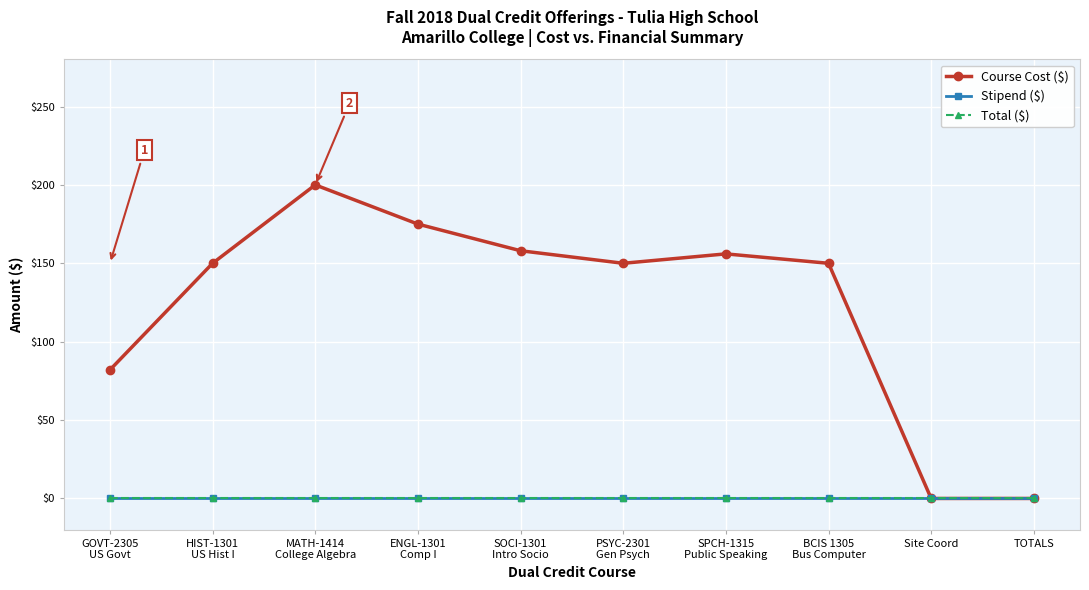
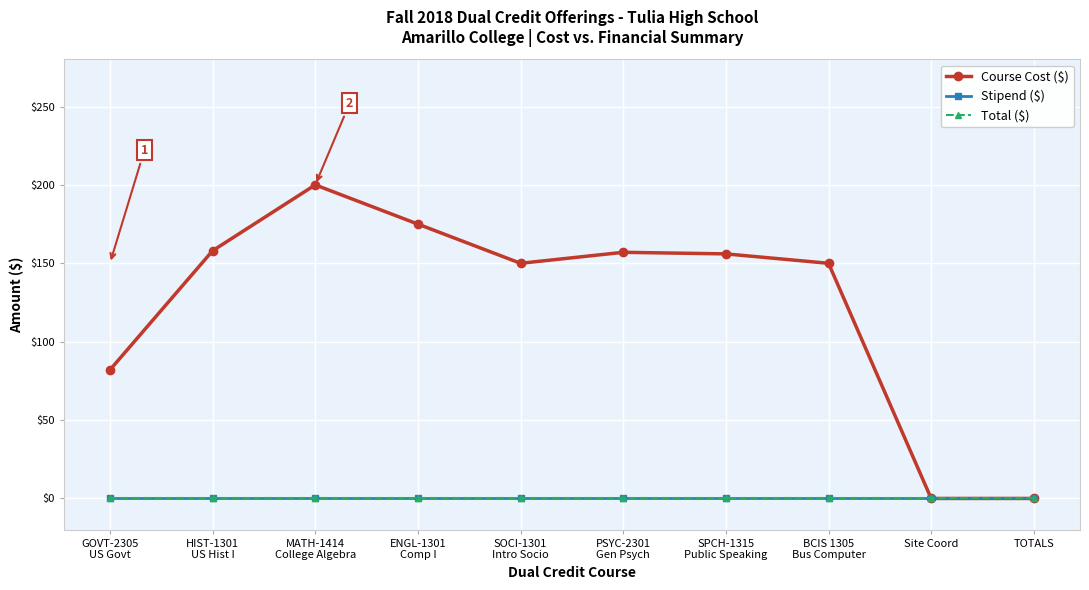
Course Cost ($), HIST-1301 US Hist I: $150 -> $158
Course Cost ($), SOCI-1301 Intro Socio: $158 -> $150
Course Cost ($), PSYC-2301 Gen Psych: $150 -> $157
